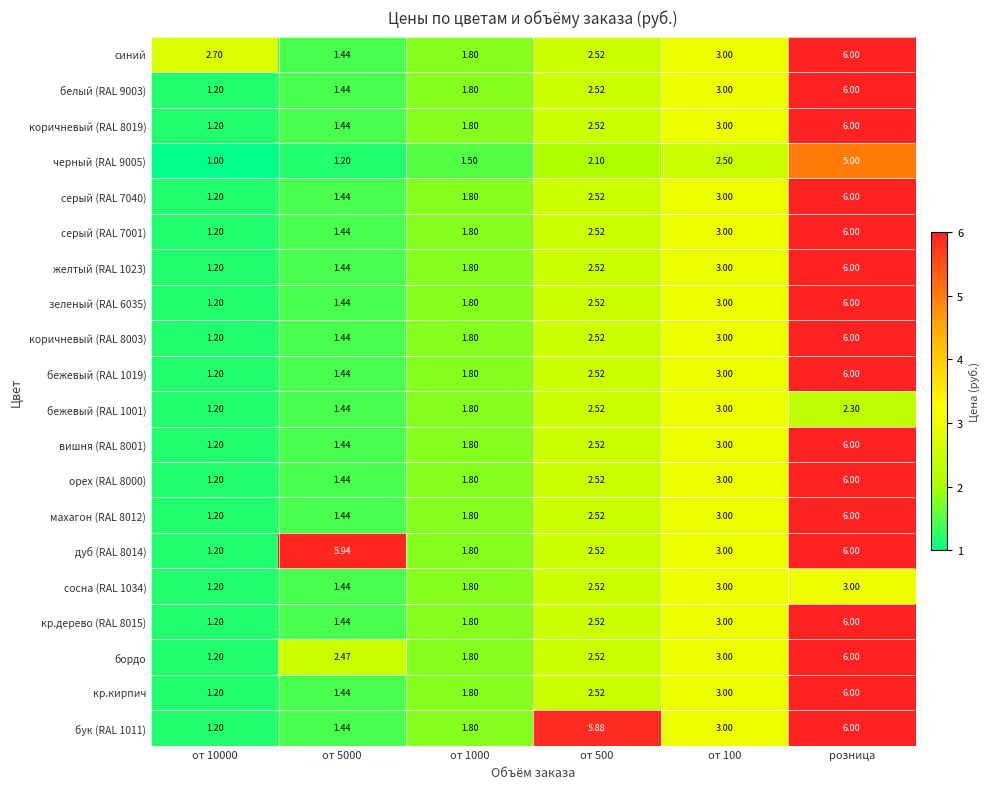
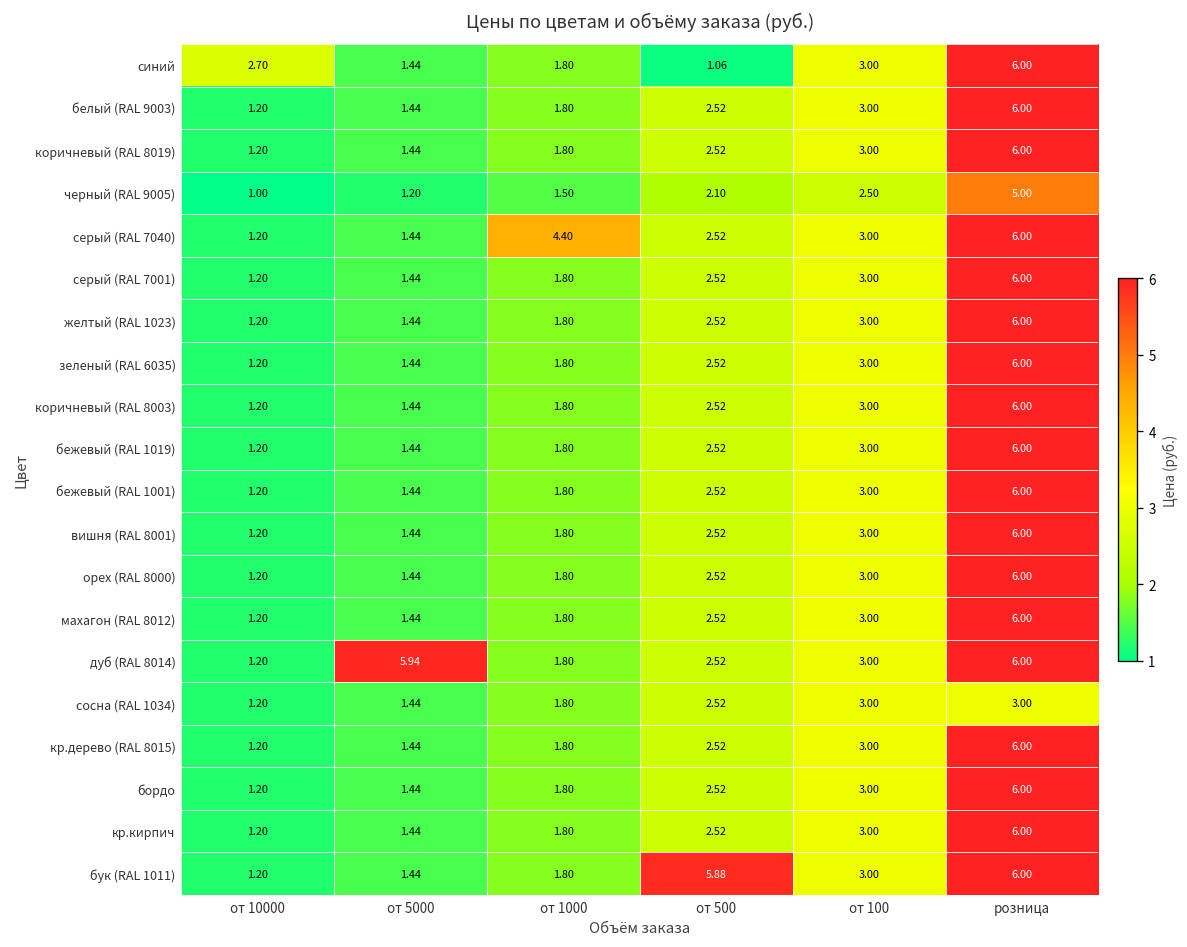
синий, от 500: 2.52 -> 1.06
серый (RAL 7040), от 1000: 1.80 -> 4.40
бежевый (RAL 1001), розница: 2.30 -> 6.00
бордо, от 5000: 2.47 -> 1.44
